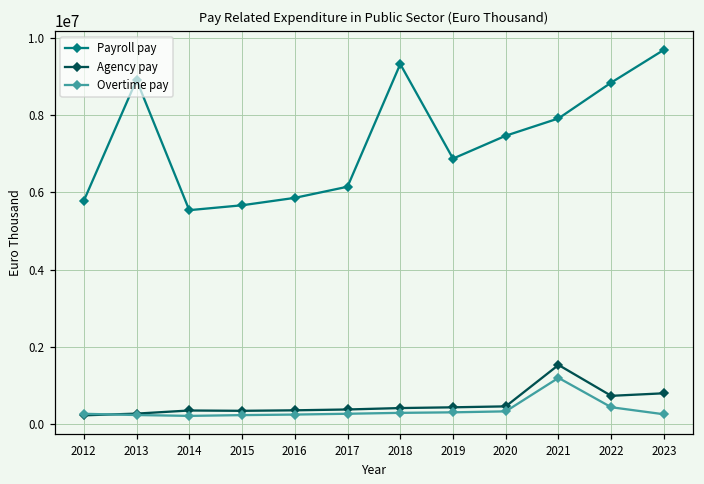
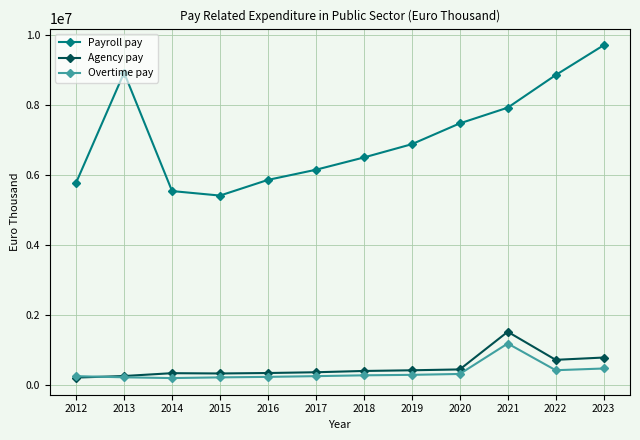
Payroll pay, 2015: 5700000 -> 5400000
Payroll pay, 2018: 9300000 -> 6500000
Overtime pay, 2023: 200000 -> 500000
